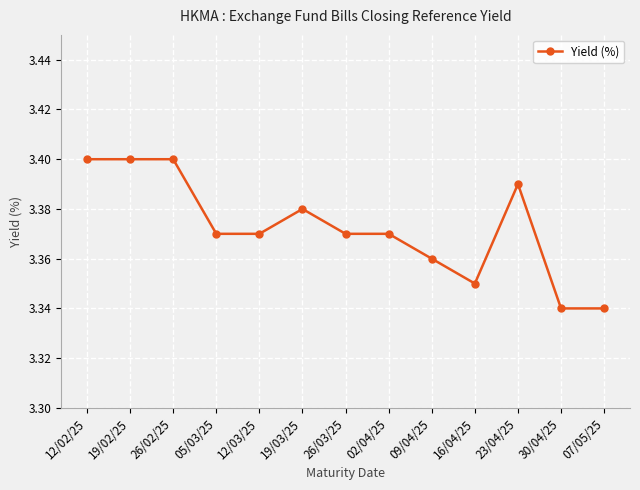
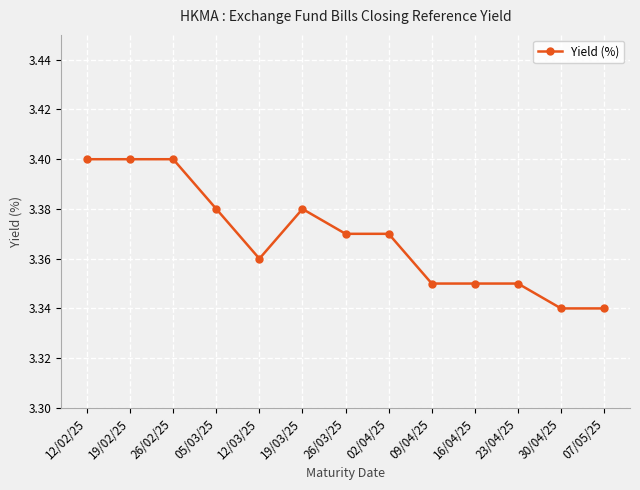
05/03/25: 3.37 -> 3.38
12/03/25: 3.37 -> 3.36
09/04/25: 3.36 -> 3.35
23/04/25: 3.39 -> 3.35
